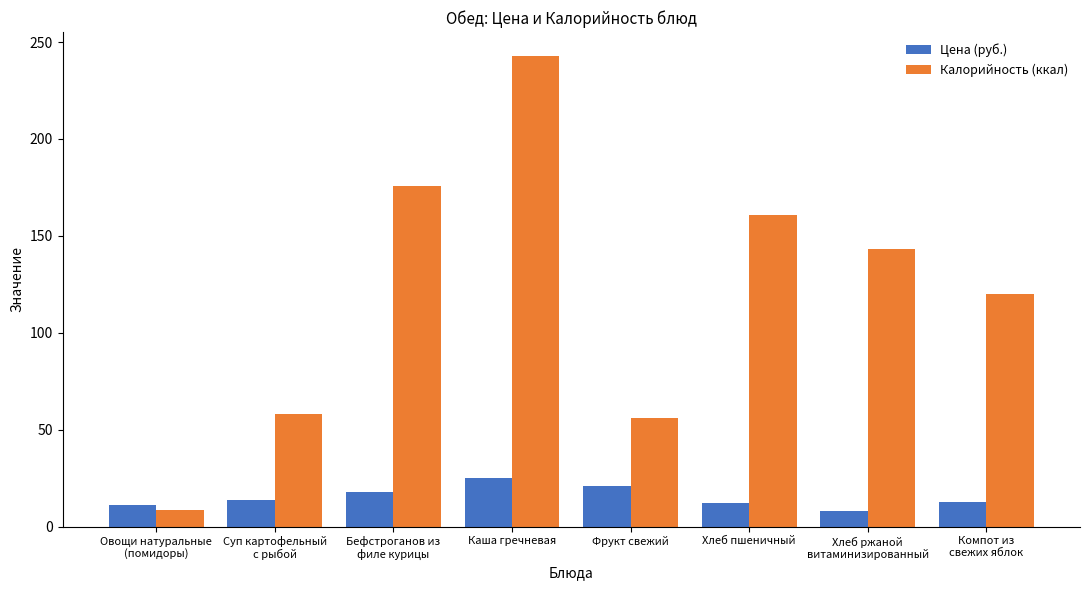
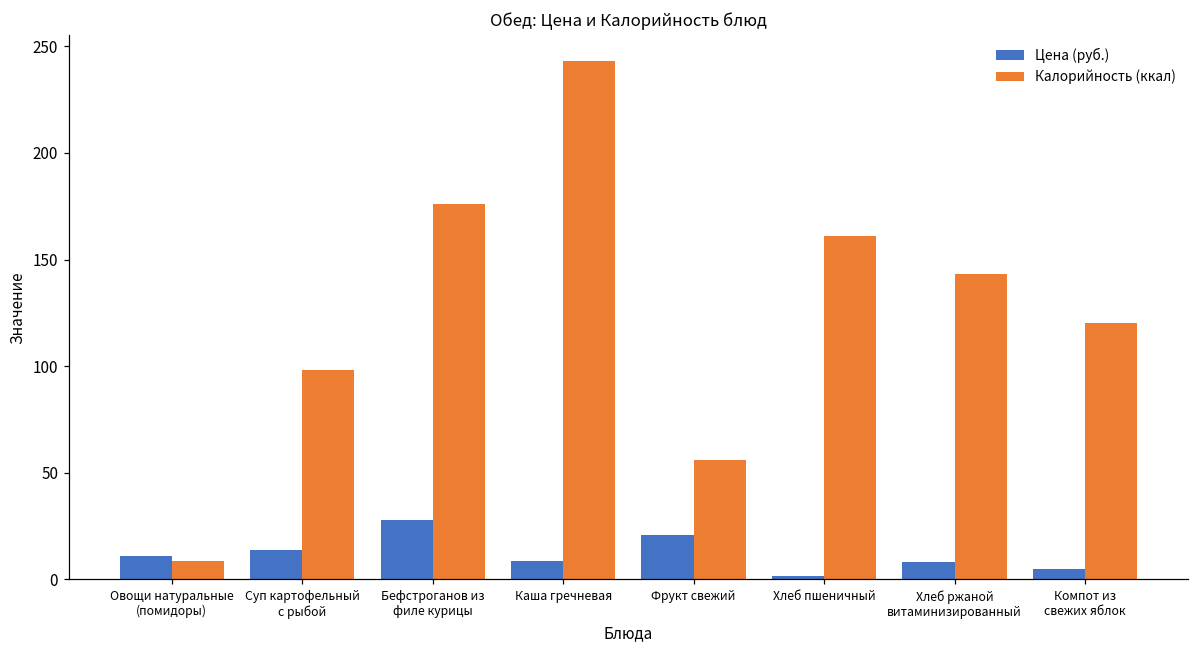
Калорийность (ккал), Суп картофельный с рыбой: 58 -> 98
Цена (руб.), Бефстроганов из филе курицы: 18 -> 28
Цена (руб.), Каша гречневая: 25 -> 8
Цена (руб.), Хлеб пшеничный: 12 -> 2
Цена (руб.), Компот из свежих яблок: 13 -> 5
